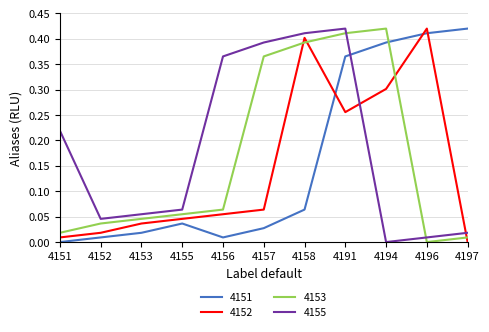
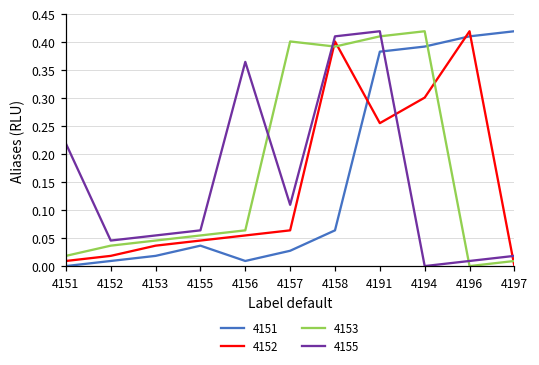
4153, 4157: 0.37 -> 0.40
4155, 4157: 0.39 -> 0.11
4151, 4191: 0.37 -> 0.38
